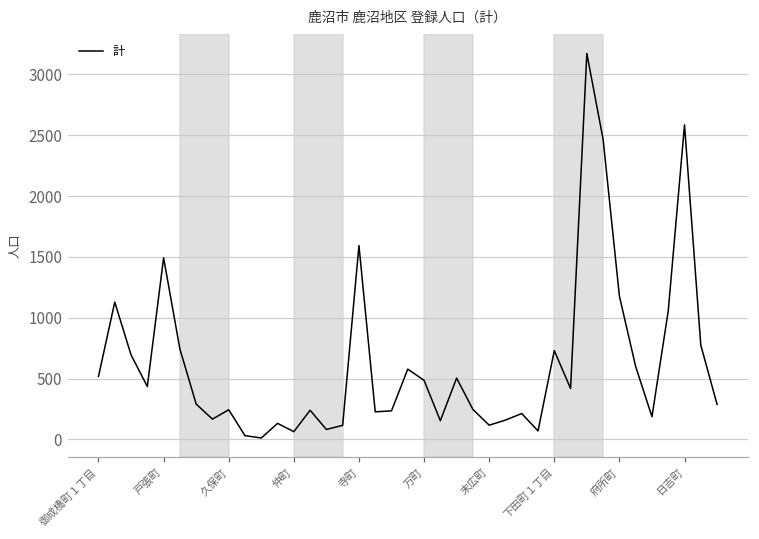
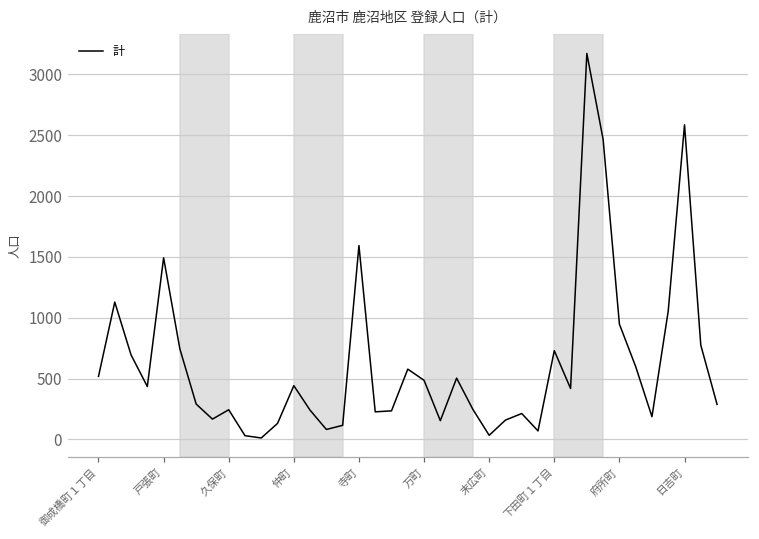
仲町: 60 -> 440
末広町: 120 -> 30
府所町: 1180 -> 950
